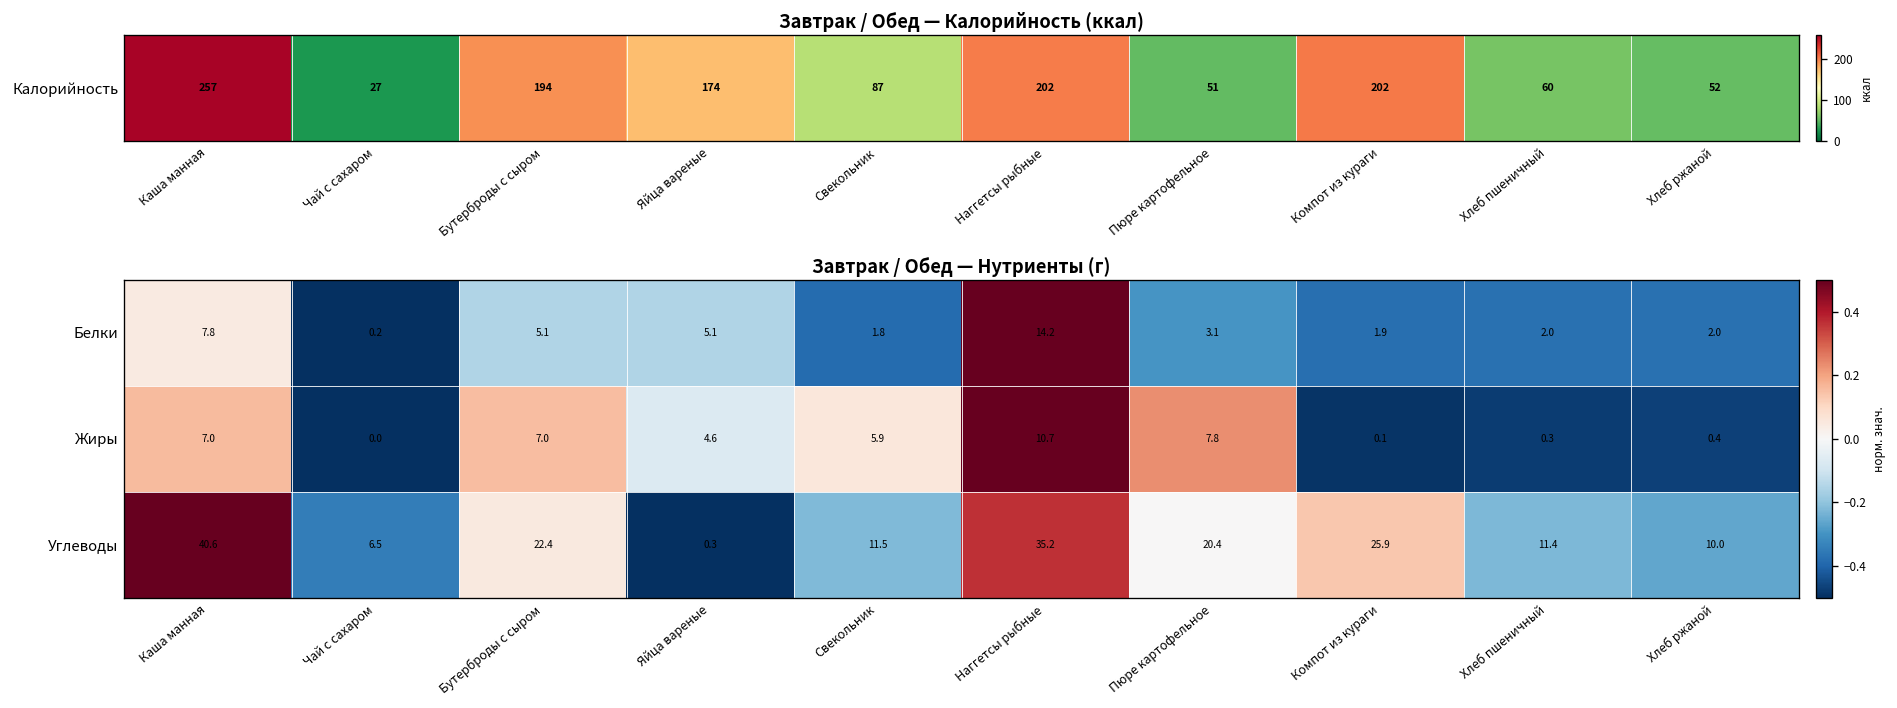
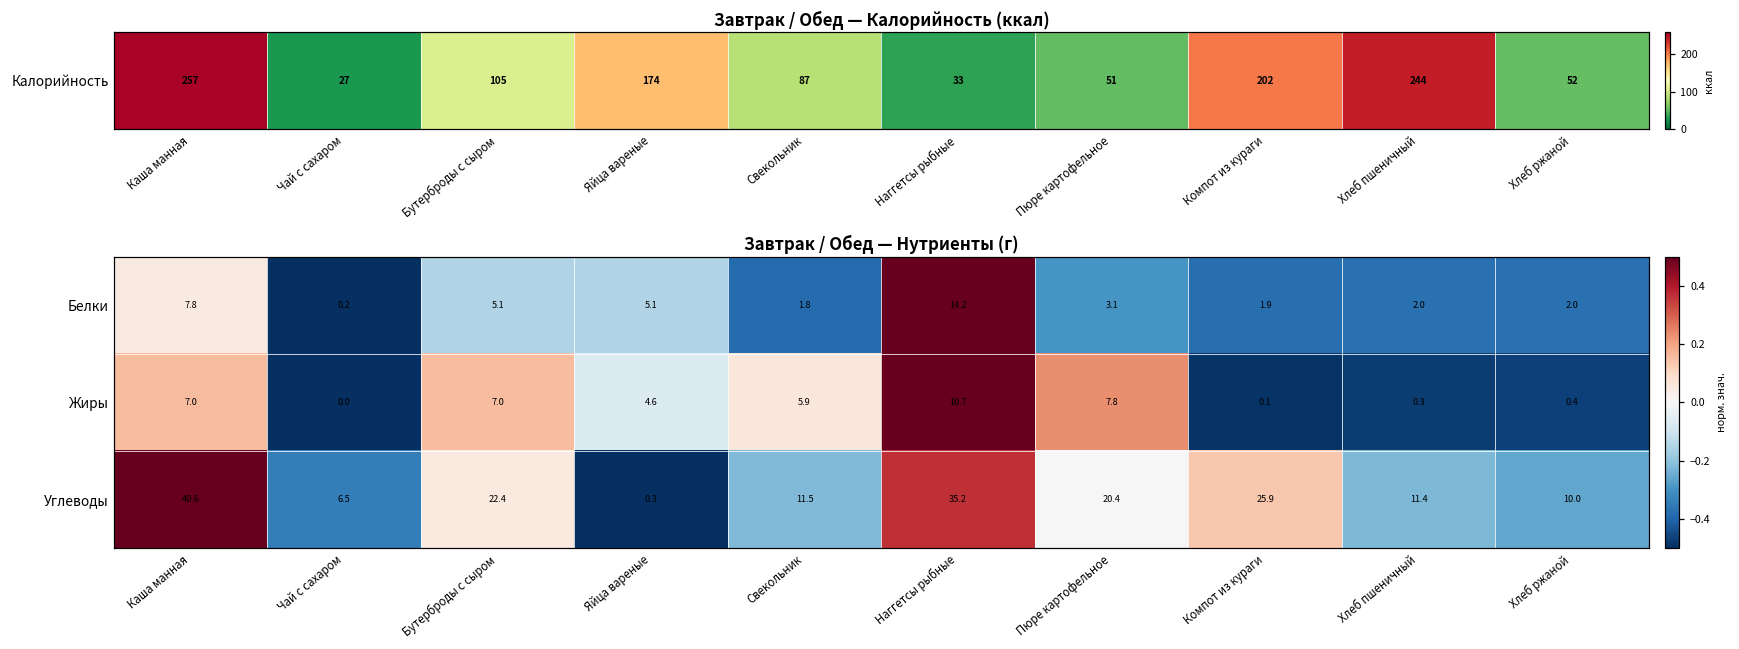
Завтрак / Обед — Калорийность (ккал), Калорийность, Бутерброды с сыром: 194 -> 105
Завтрак / Обед — Калорийность (ккал), Калорийность, Наггетсы рыбные: 202 -> 33
Завтрак / Обед — Калорийность (ккал), Калорийность, Хлеб пшеничный: 60 -> 244
